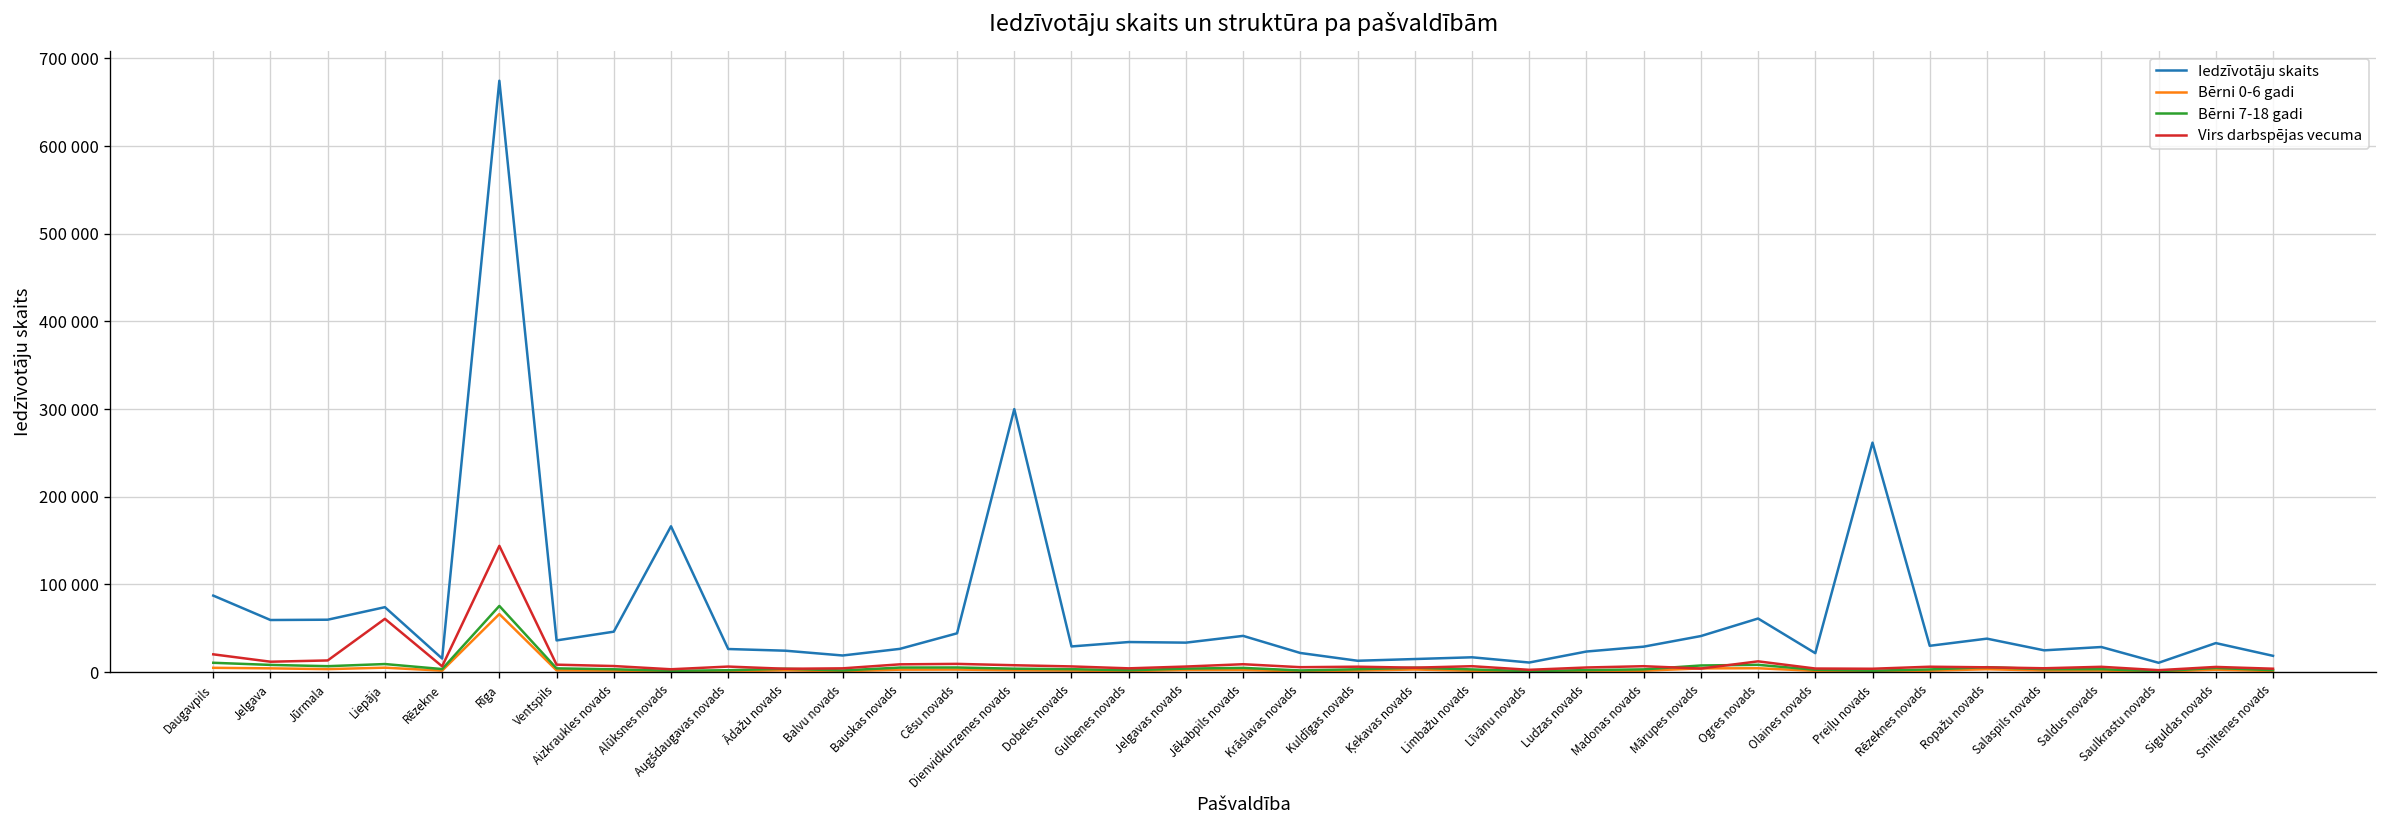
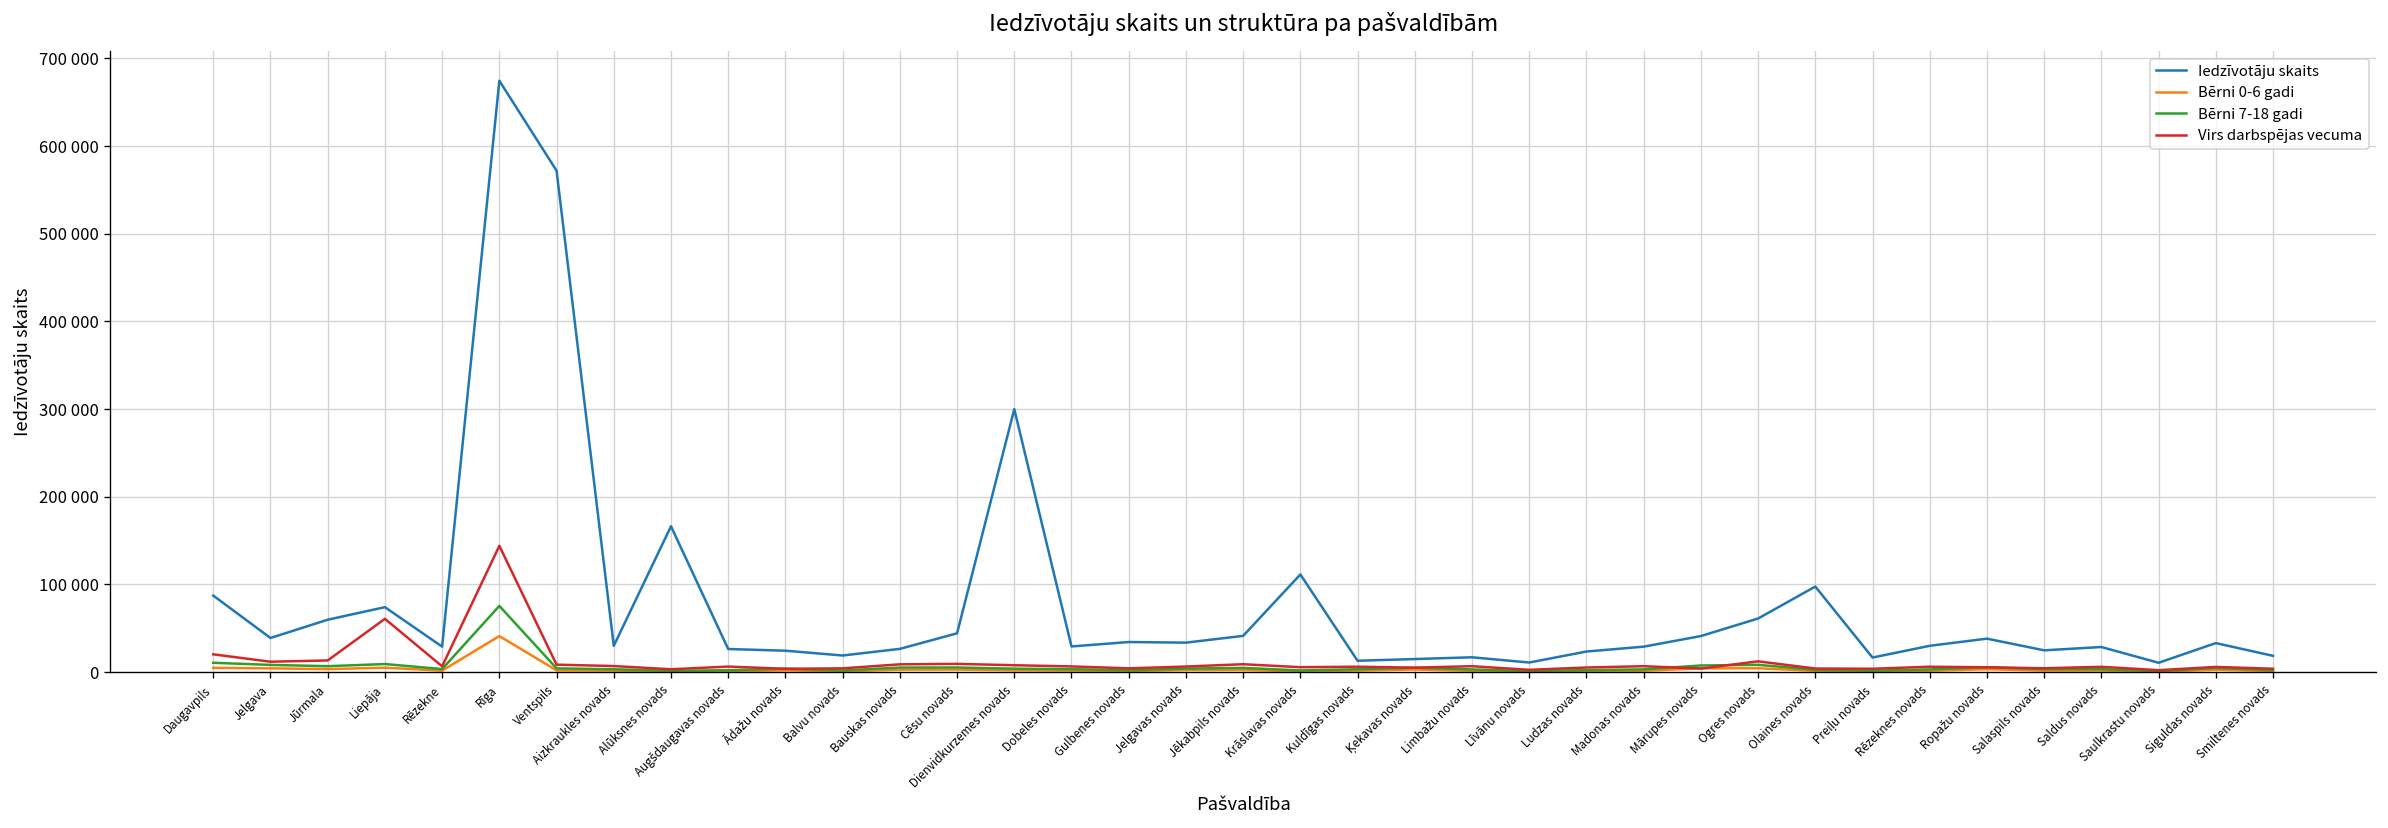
Iedzīvotāju skaits, Jelgava: 60000 -> 40000
Iedzīvotāju skaits, Rēzekne: 20000 -> 30000
Bērni 0-6 gadi, Rīga: 70000 -> 40000
Iedzīvotāju skaits, Ventspils: 40000 -> 570000
Iedzīvotāju skaits, Aizkraukles novads: 50000 -> 30000
Iedzīvotāju skaits, Krāslavas novads: 20000 -> 110000
Iedzīvotāju skaits, Olaines novads: 20000 -> 100000
Iedzīvotāju skaits, Preiļu novads: 260000 -> 20000
